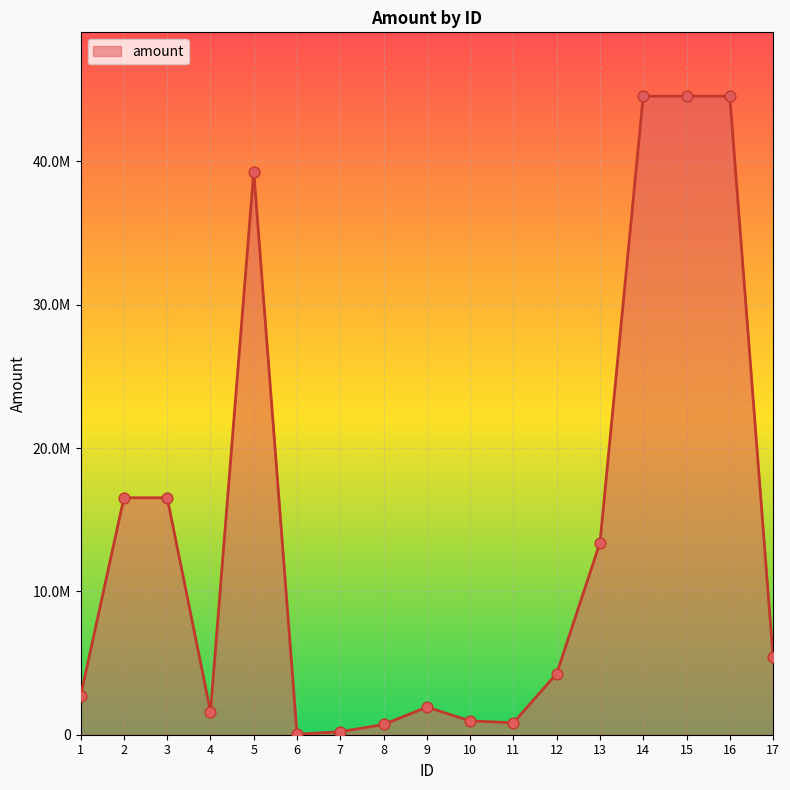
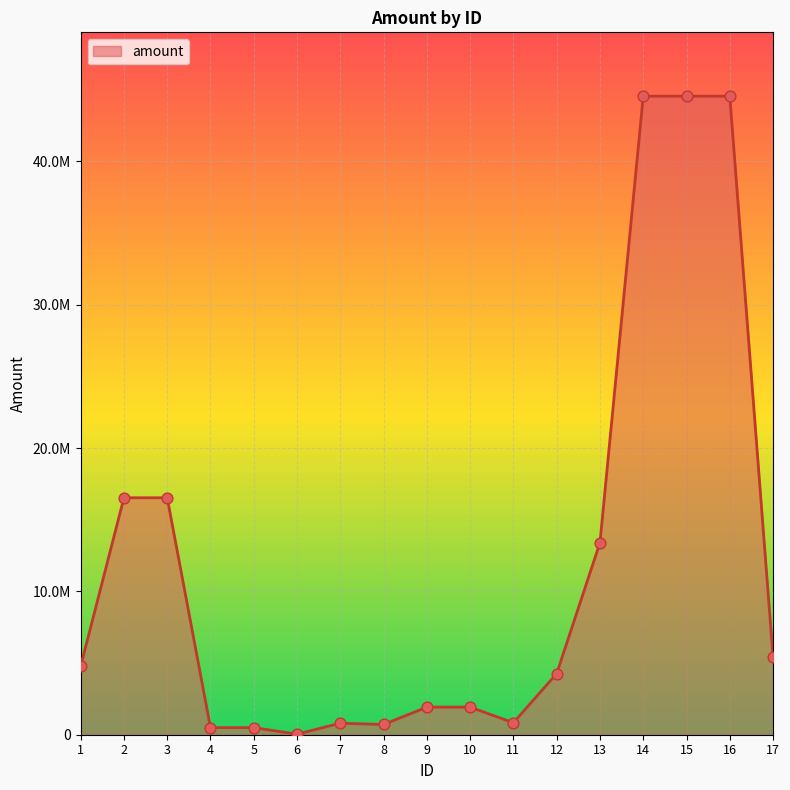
1: 2700000 -> 4800000
4: 1600000 -> 500000
5: 39300000 -> 500000
7: 200000 -> 800000
10: 1000000 -> 1900000
